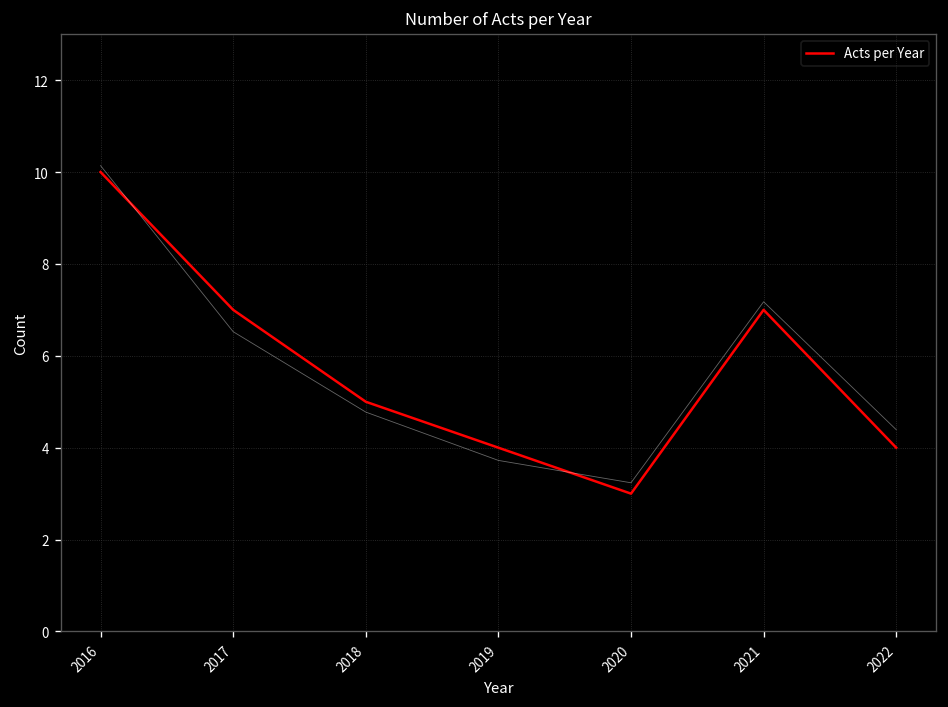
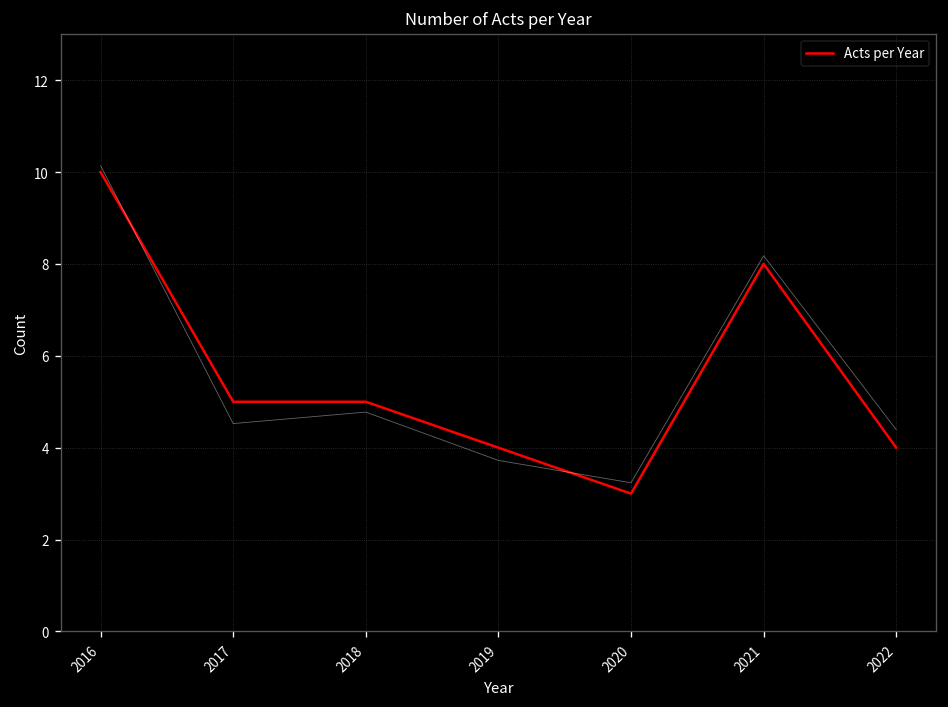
Acts per Year, 2017: 7 -> 5
Acts per Year, 2021: 7 -> 8
